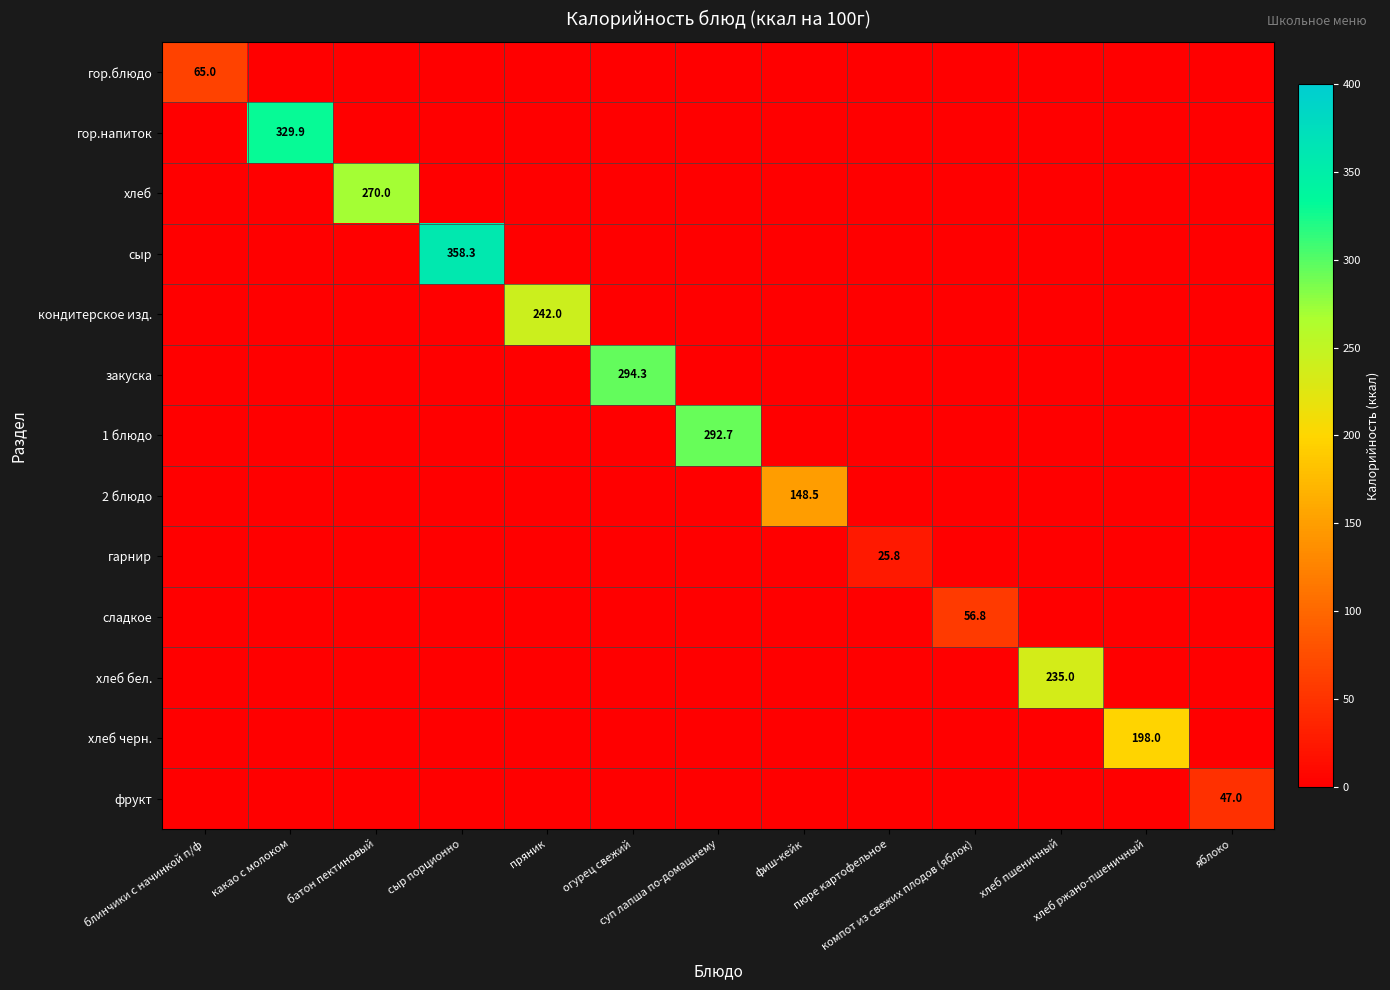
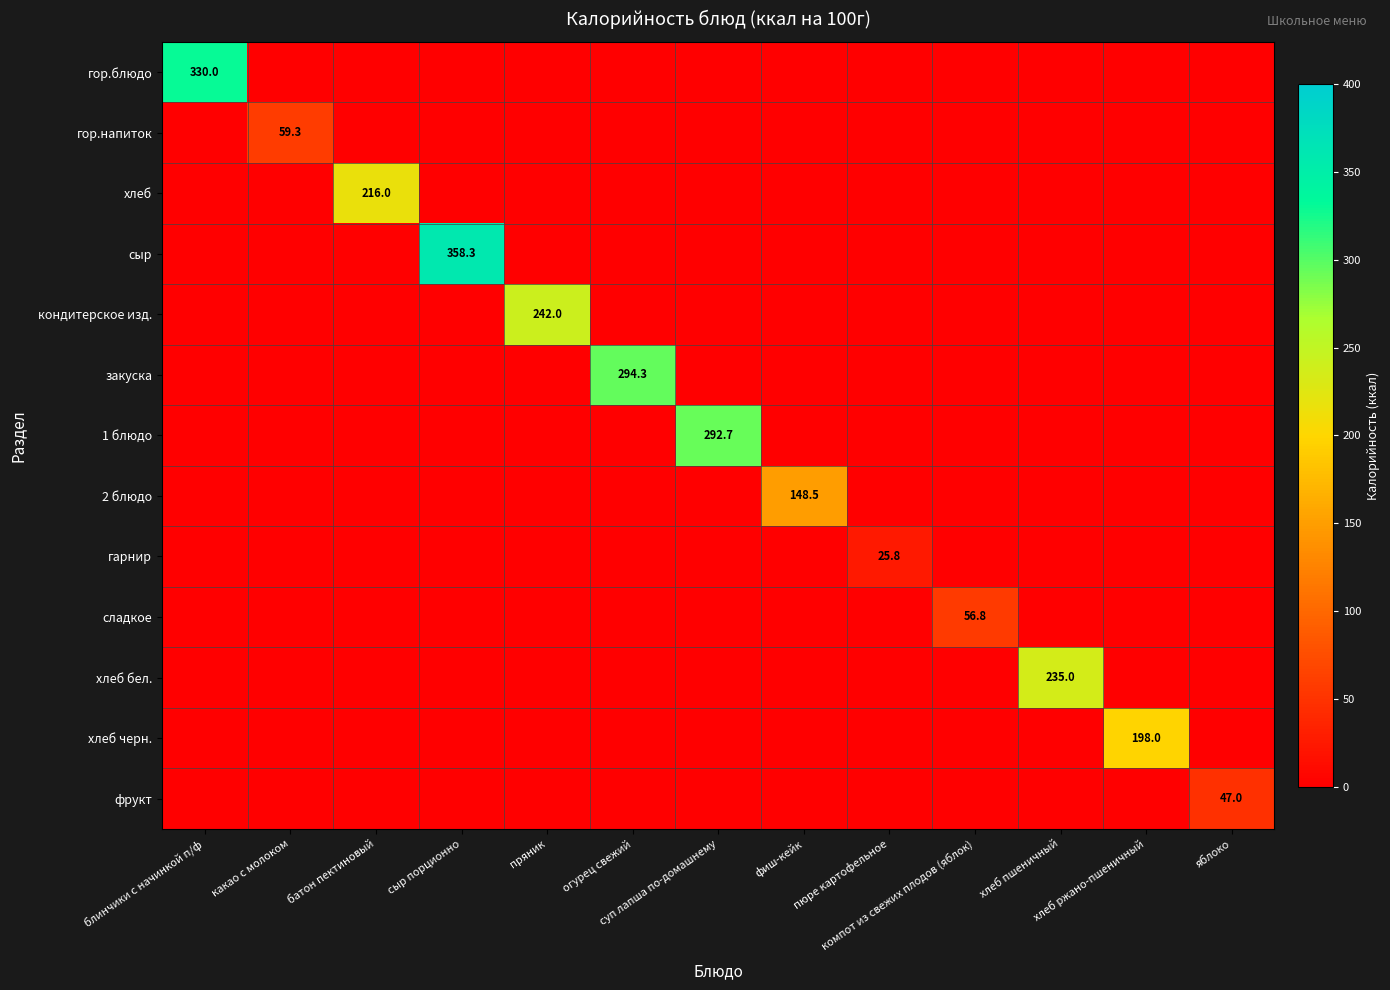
гор.блюдо, блинчики с начинкой п/ф: 65.0 -> 330.0
гор.напиток, какао с молоком: 329.9 -> 59.3
хлеб, батон пектиновый: 270.0 -> 216.0
